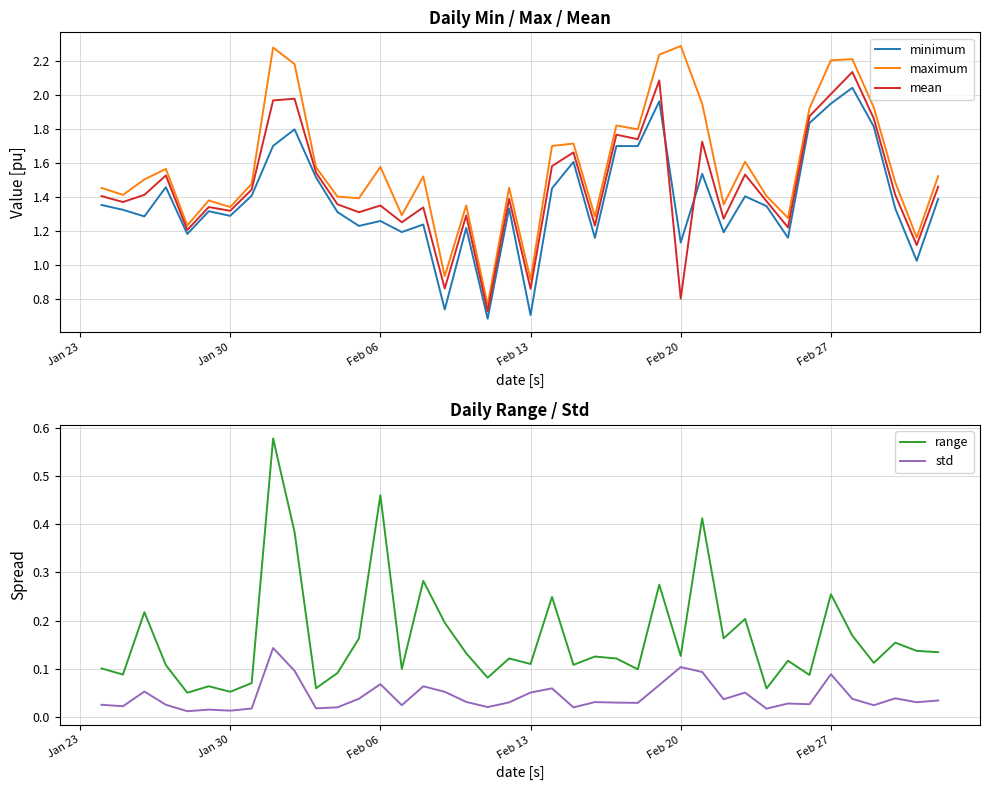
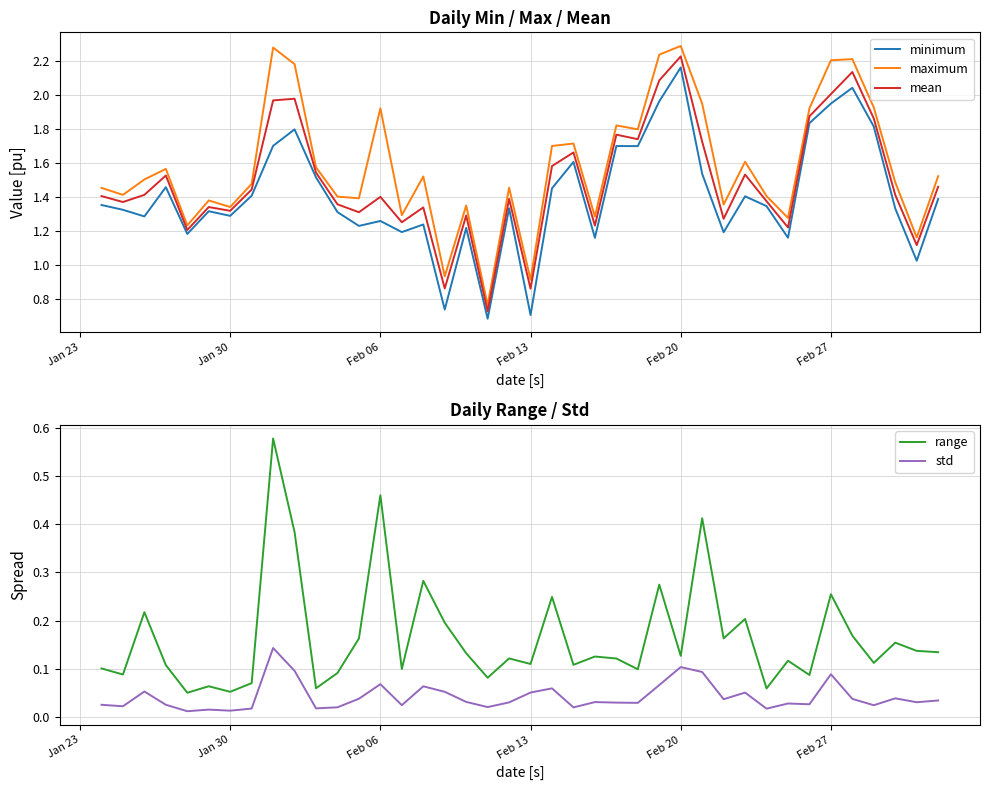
Daily Min / Max / Mean, maximum, Feb 06: 1.58 -> 1.92
Daily Min / Max / Mean, mean, Feb 06: 1.35 -> 1.40
Daily Min / Max / Mean, minimum, Feb 20: 1.13 -> 2.16
Daily Min / Max / Mean, mean, Feb 20: 0.80 -> 2.23
